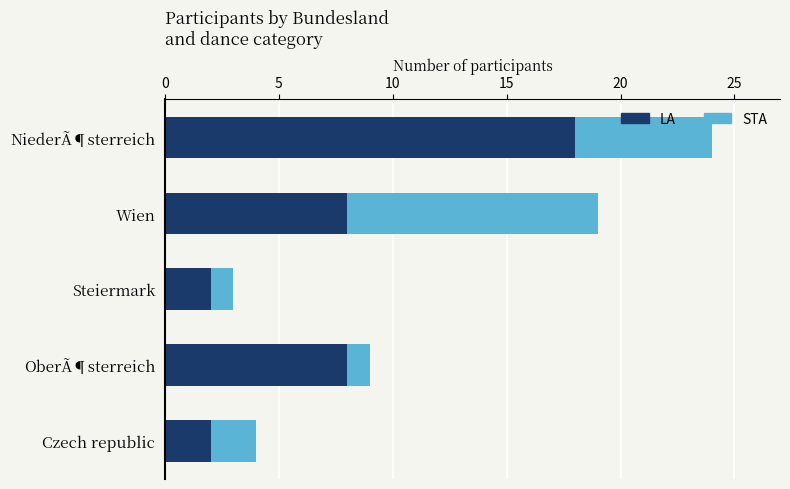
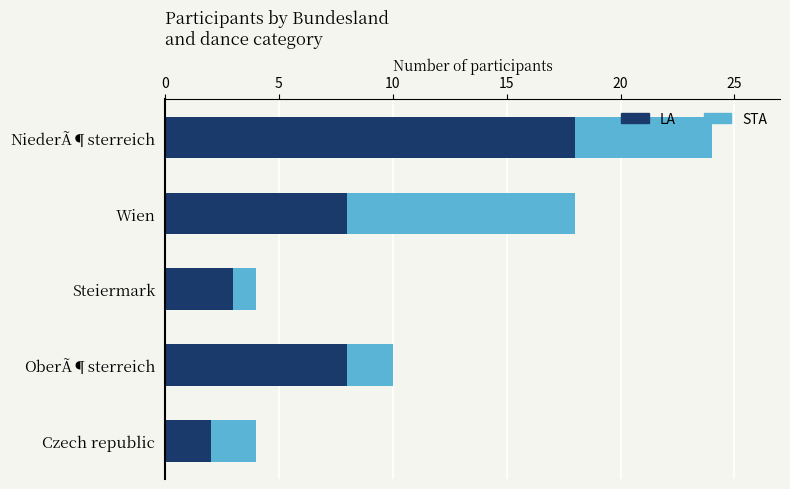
STA, Wien: 11 -> 10
LA, Steiermark: 2 -> 3
STA, OberÃ¶sterreich: 1 -> 2
